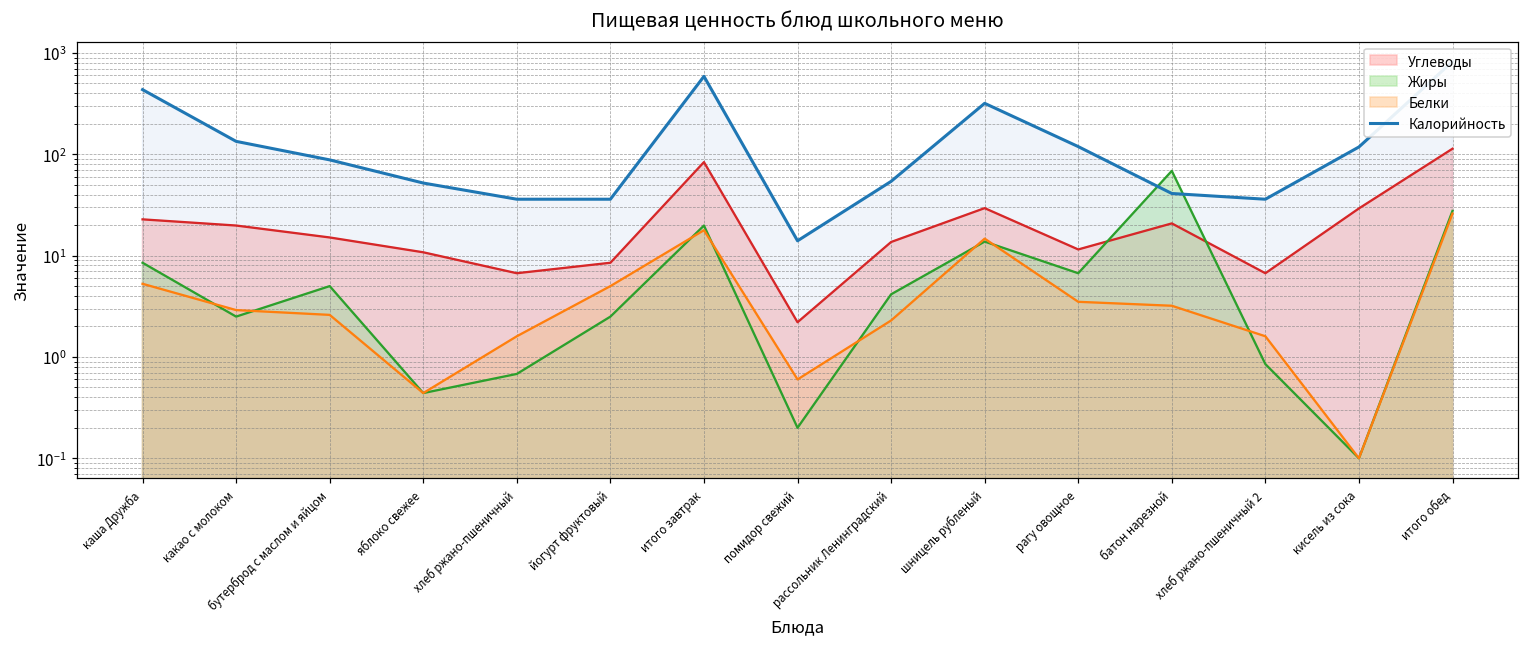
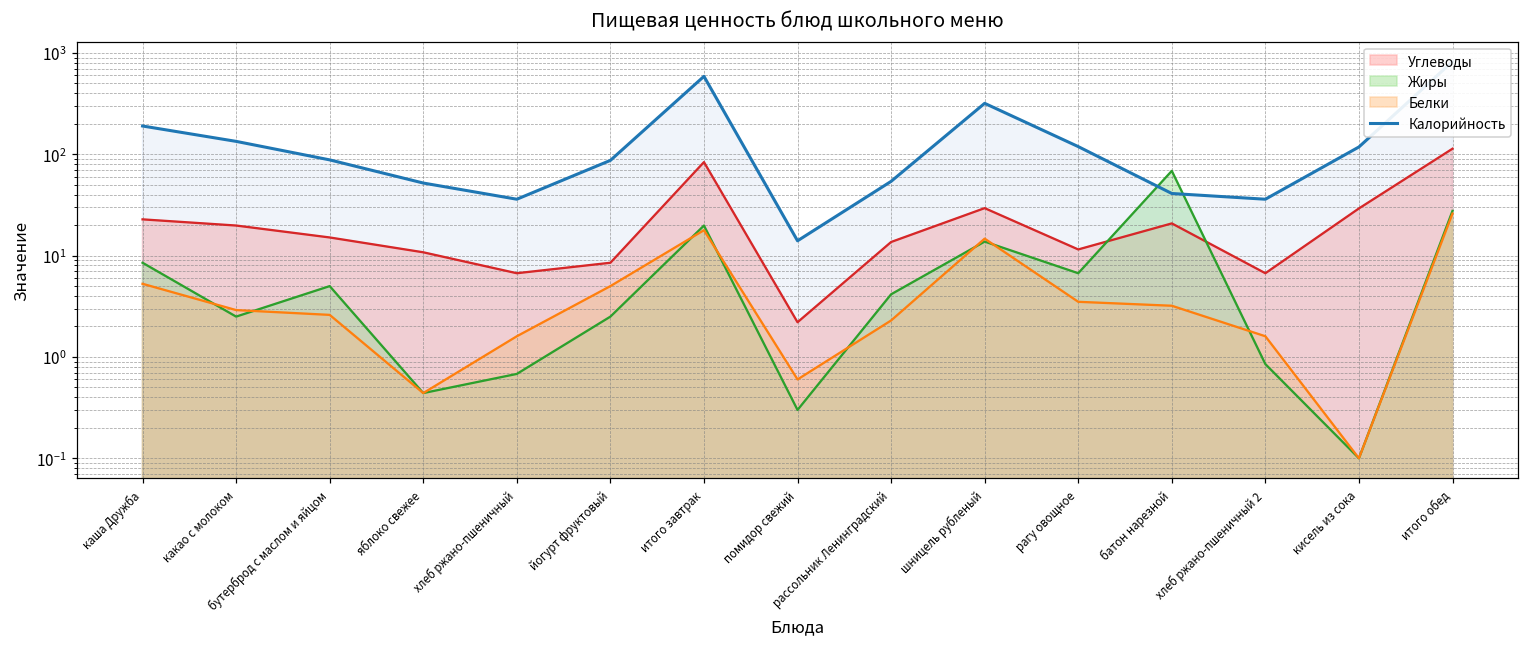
Калорийность, каша Дружба: 400 -> 190
Калорийность, йогурт фруктовый: 36 -> 90
Жиры, помидор свежий: 0.2 -> 0.3
